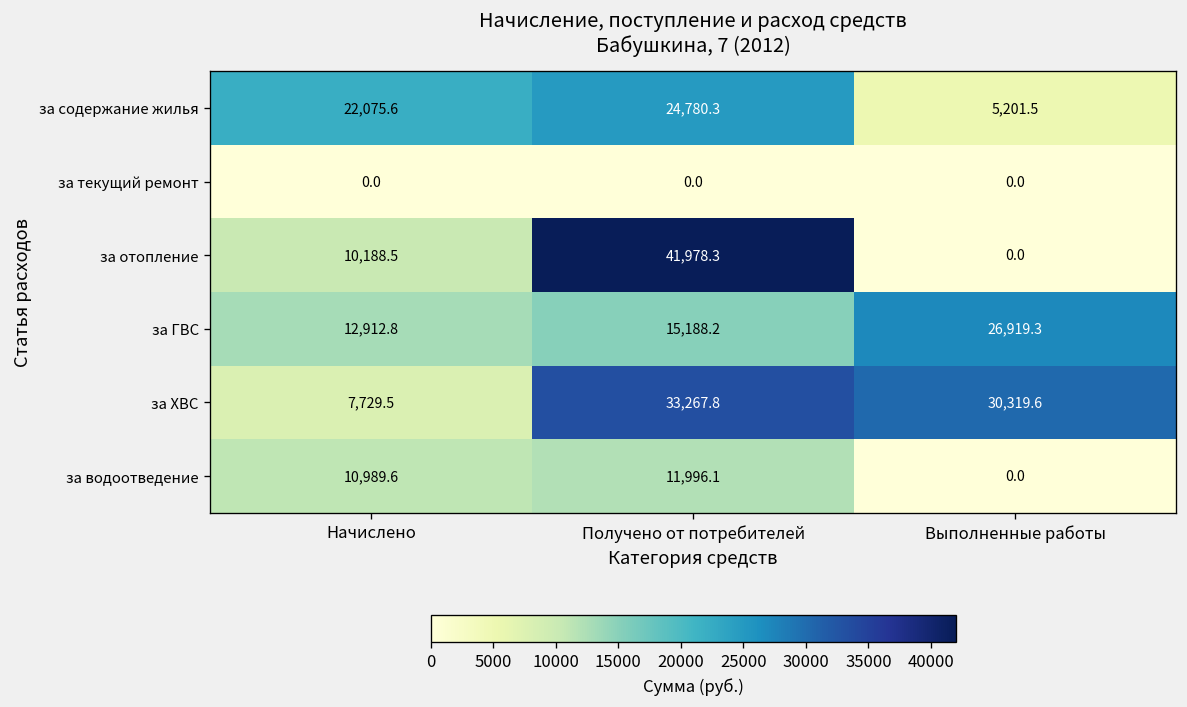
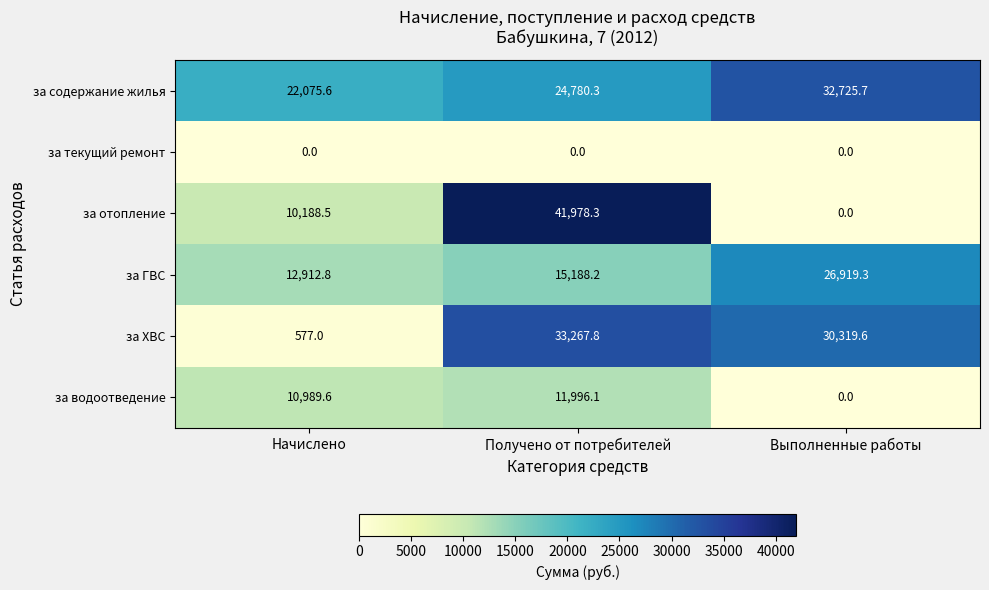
за содержание жилья, Выполненные работы: 5,201.5 -> 32,725.7
за ХВС, Начислено: 7,729.5 -> 577.0
